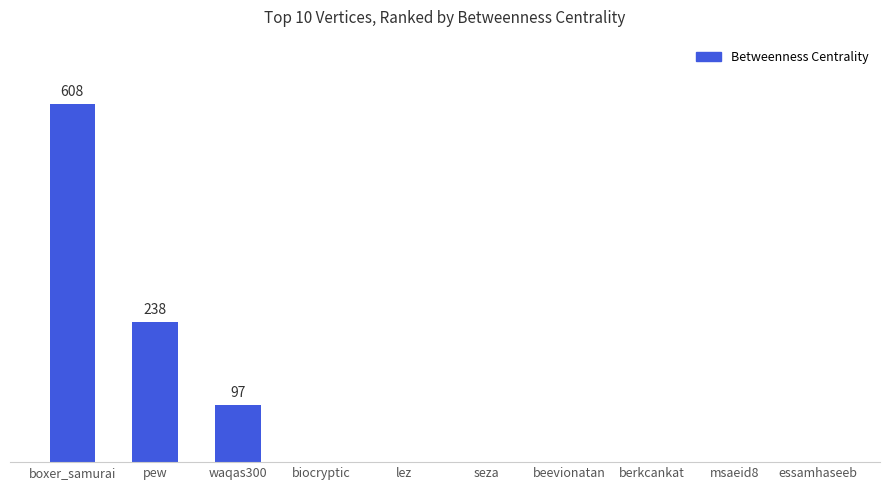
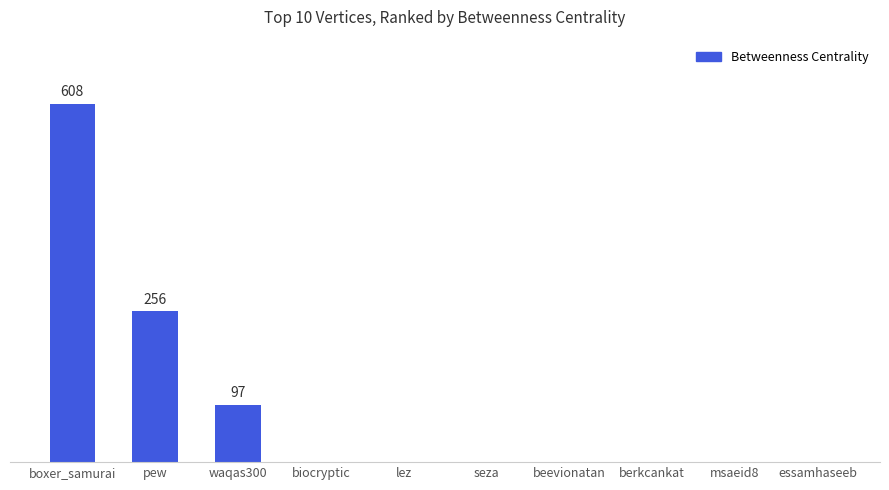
pew: 238 -> 256
